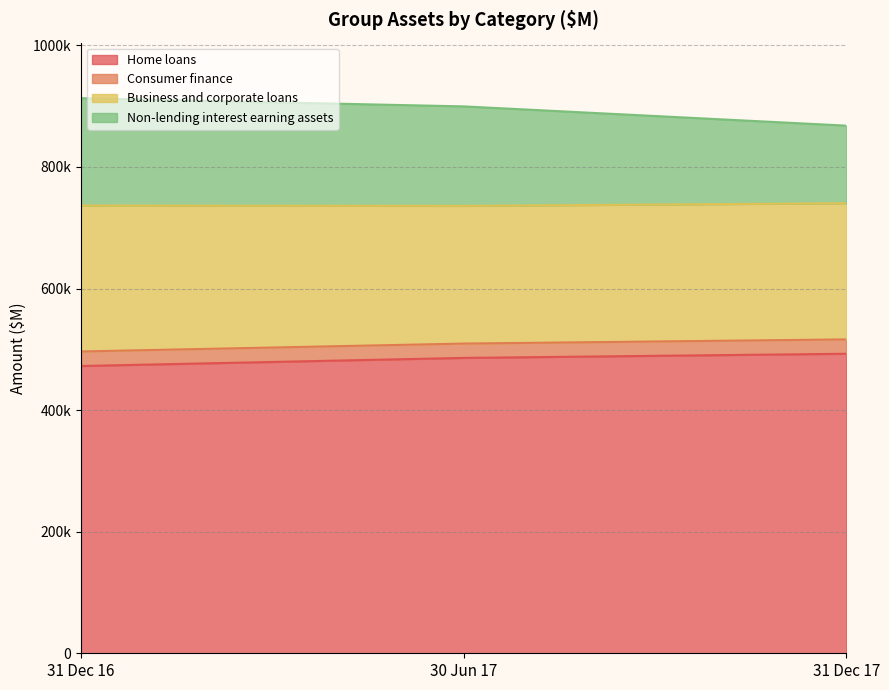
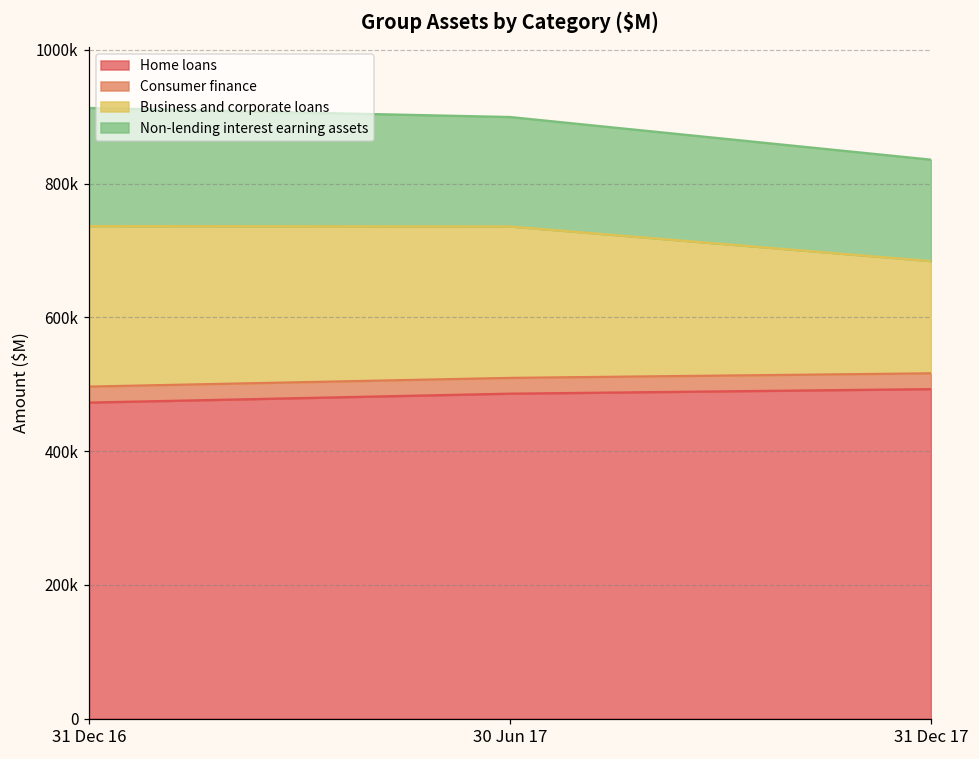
Business and corporate loans, 31 Dec 17: 220000 -> 170000
Non-lending interest earning assets, 31 Dec 17: 130000 -> 150000
